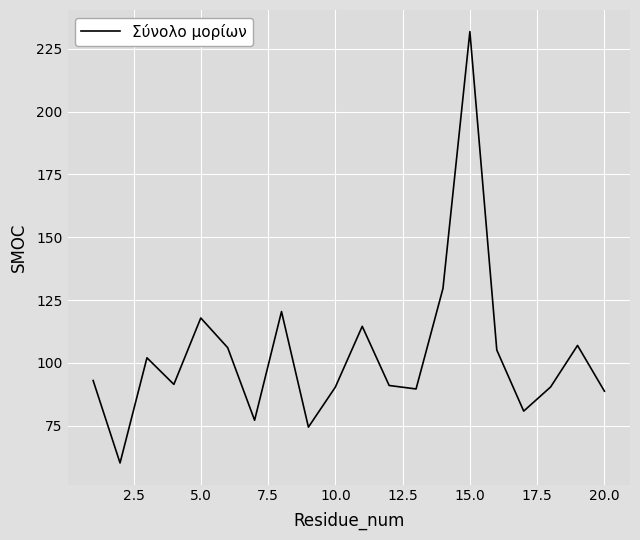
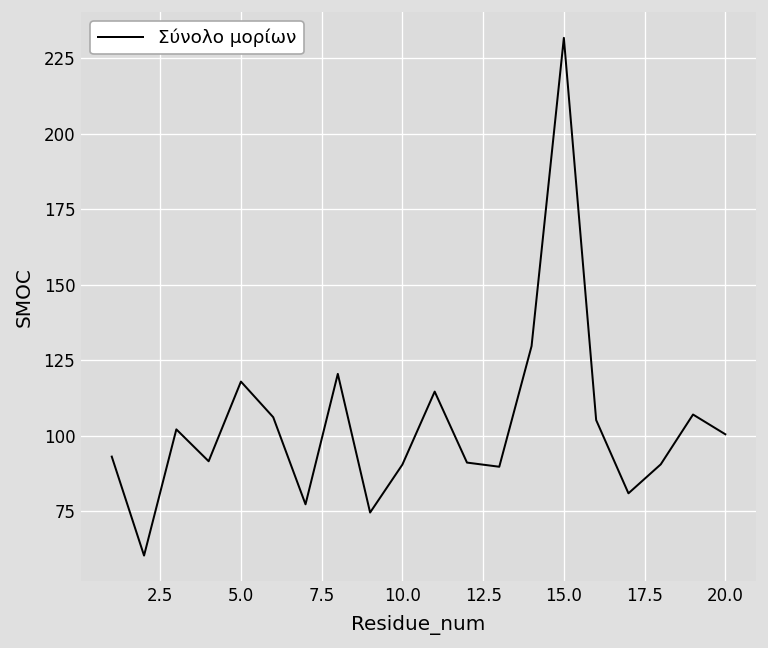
20.0: 89 -> 100
